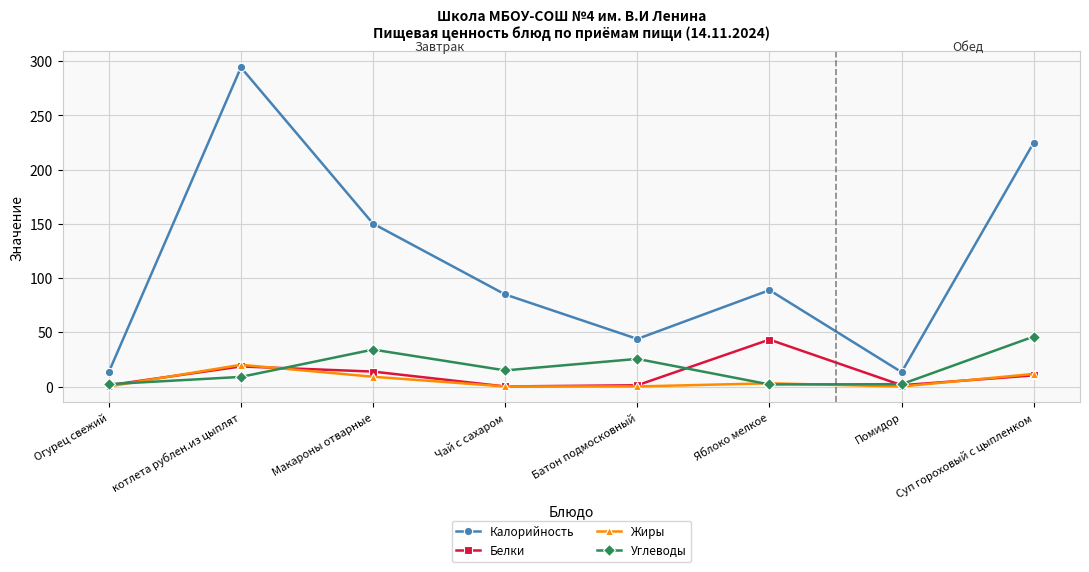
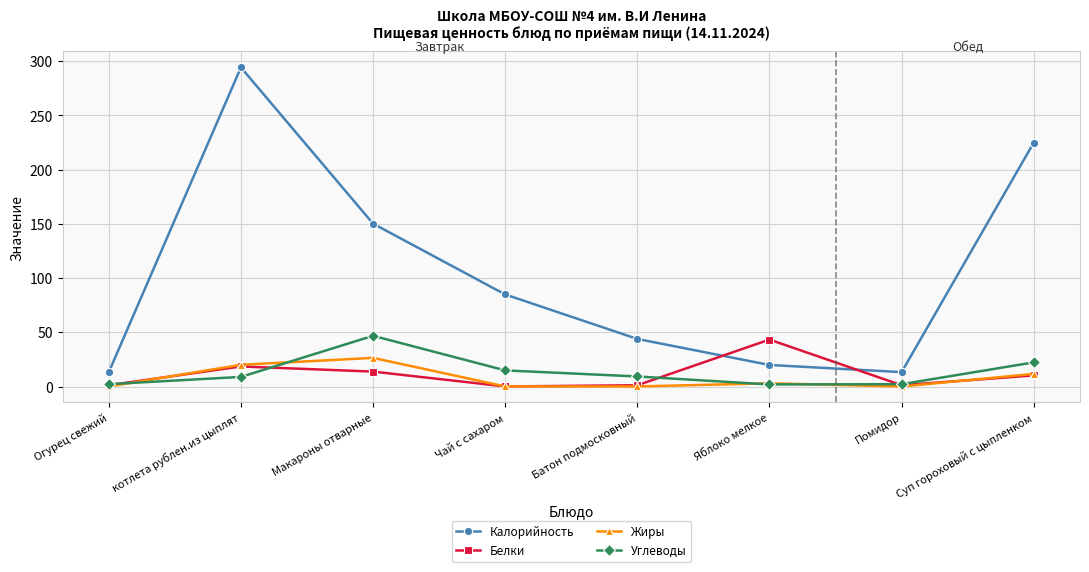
Жиры, Макароны отварные: 9 -> 27
Углеводы, Макароны отварные: 34 -> 47
Углеводы, Батон подмосковный: 26 -> 9
Калорийность, Яблоко мелкое: 89 -> 20
Углеводы, Суп гороховый с цыпленком: 46 -> 22
